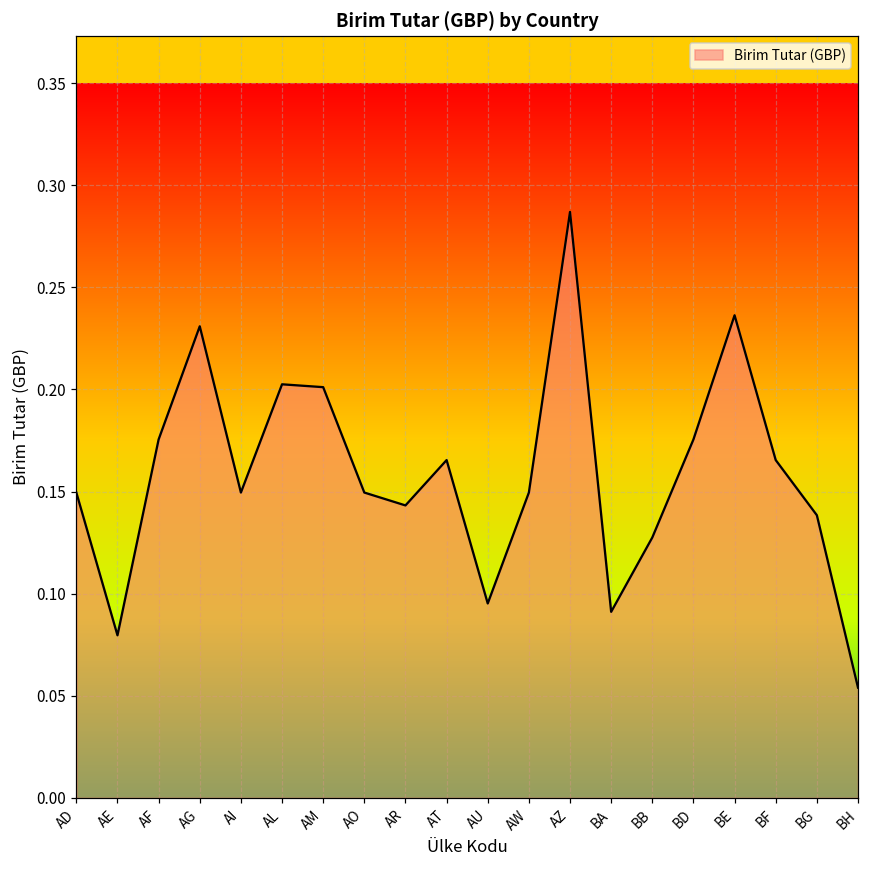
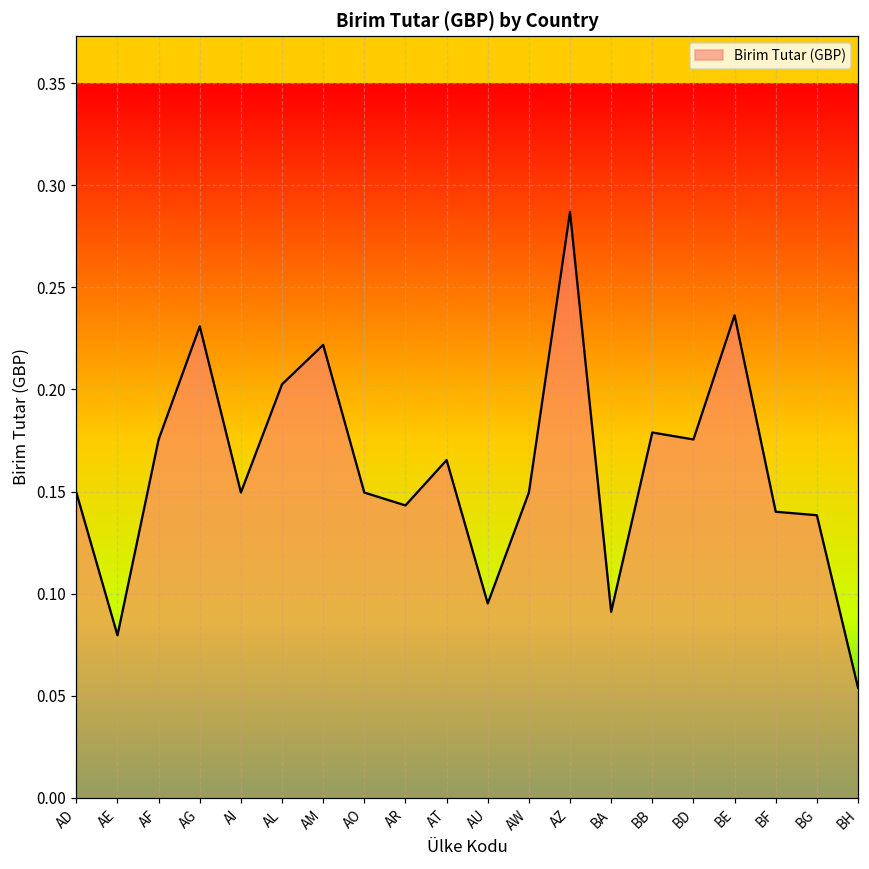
AM: 0.201 -> 0.222
BB: 0.128 -> 0.179
BF: 0.165 -> 0.140
